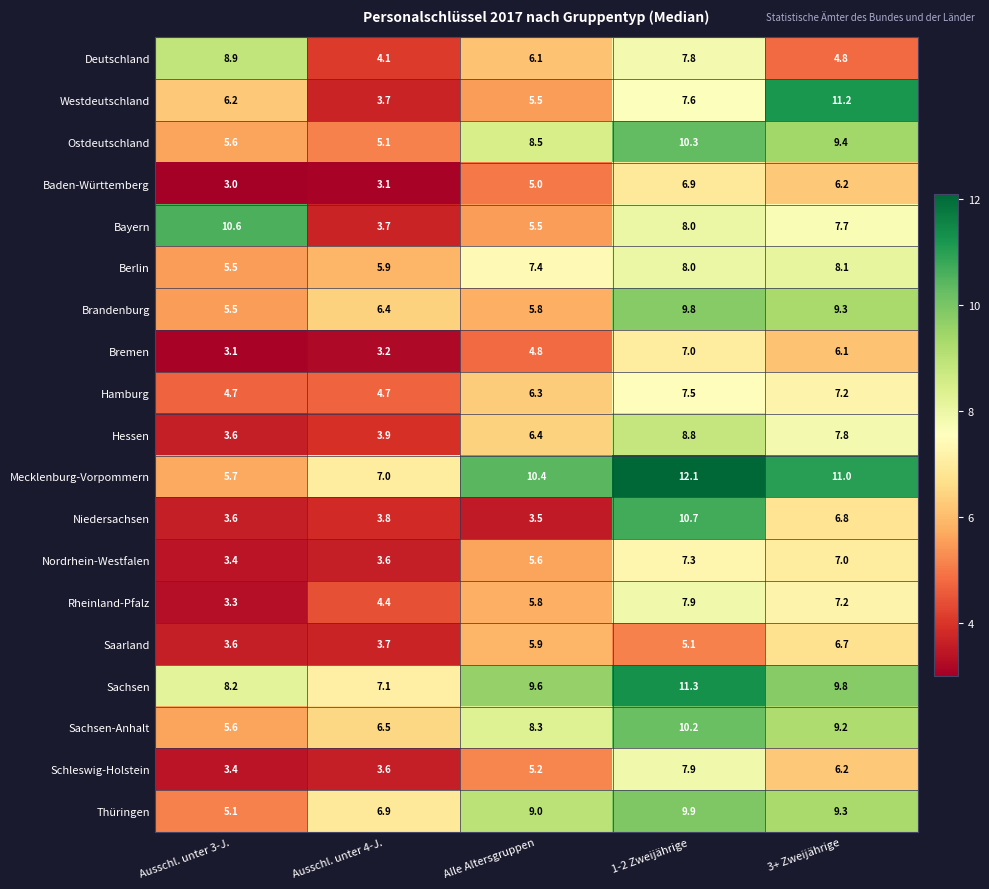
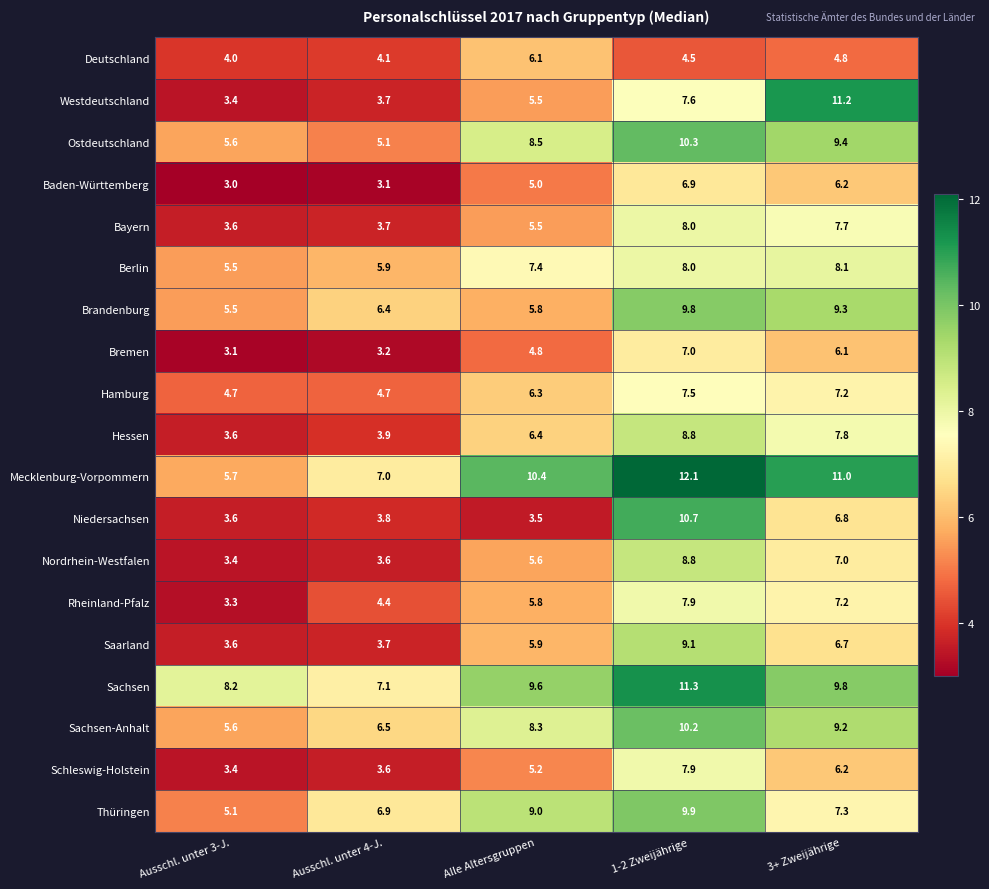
Deutschland, Ausschl. unter 3-J.: 8.9 -> 4.0
Deutschland, 1-2 Zweijährige: 7.8 -> 4.5
Westdeutschland, Ausschl. unter 3-J.: 6.2 -> 3.4
Bayern, Ausschl. unter 3-J.: 10.6 -> 3.6
Nordrhein-Westfalen, 1-2 Zweijährige: 7.3 -> 8.8
Saarland, 1-2 Zweijährige: 5.1 -> 9.1
Thüringen, 3+ Zweijährige: 9.3 -> 7.3
